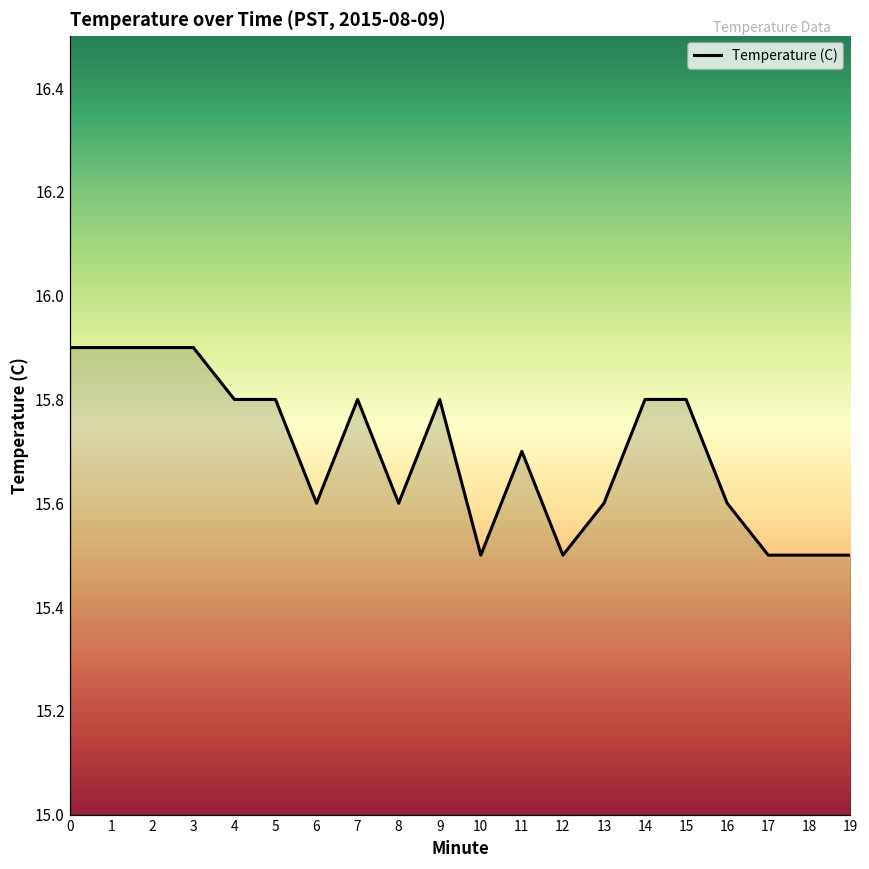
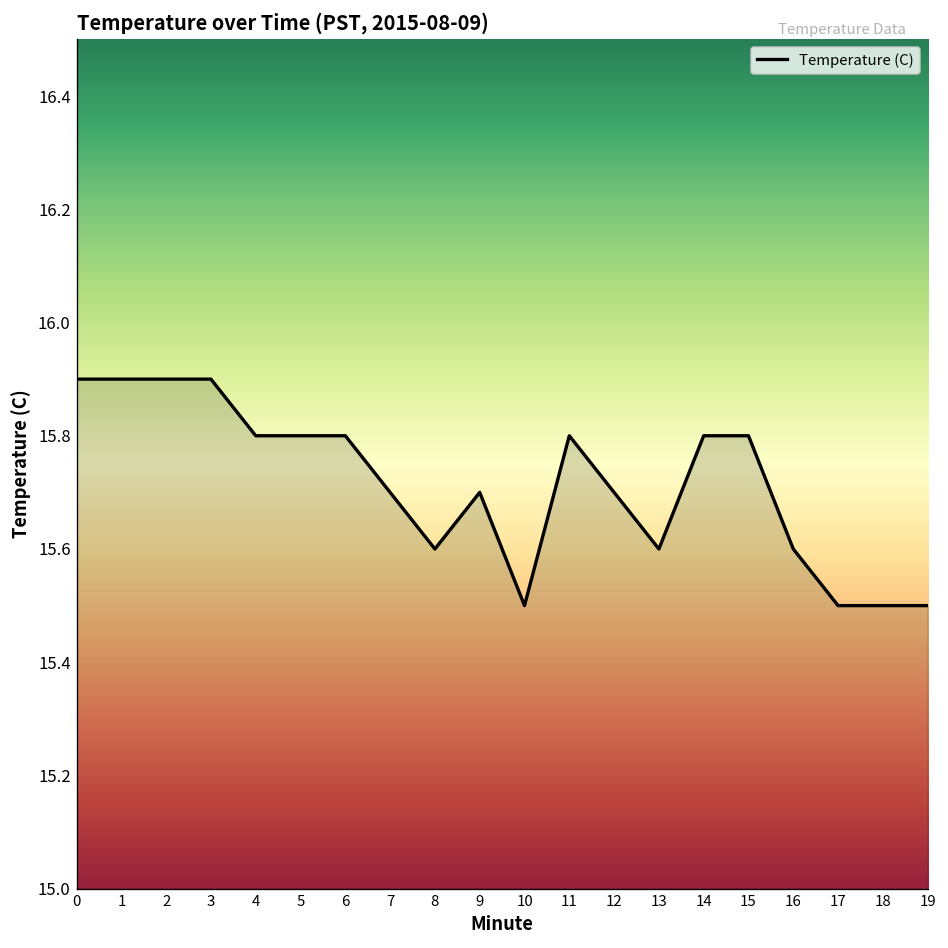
6: 15.6 -> 15.8
7: 15.8 -> 15.7
9: 15.8 -> 15.7
11: 15.7 -> 15.8
12: 15.5 -> 15.7
